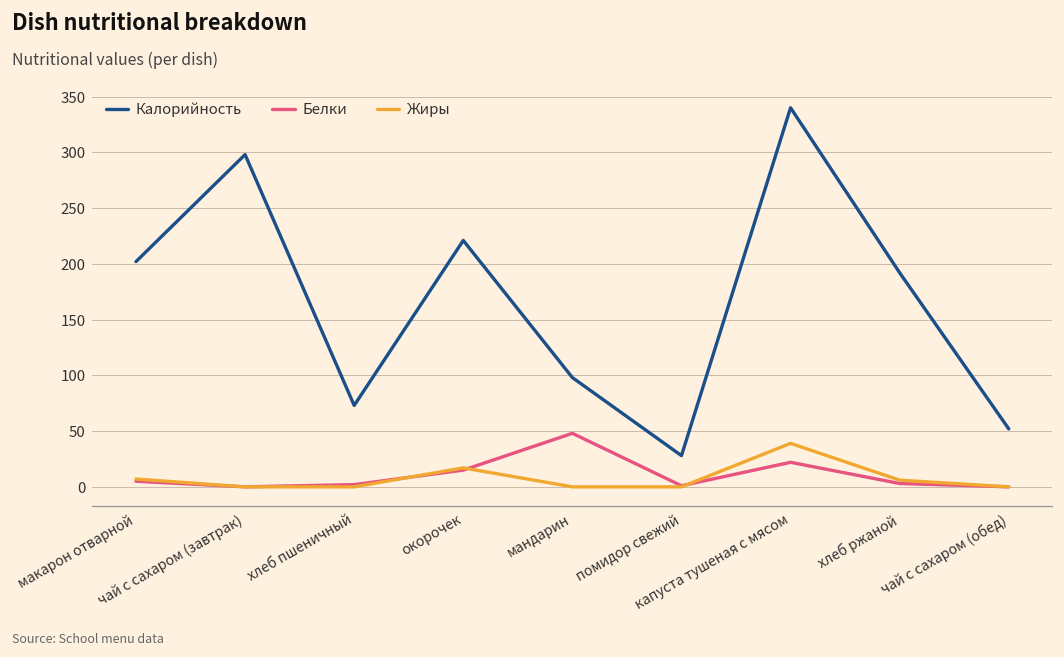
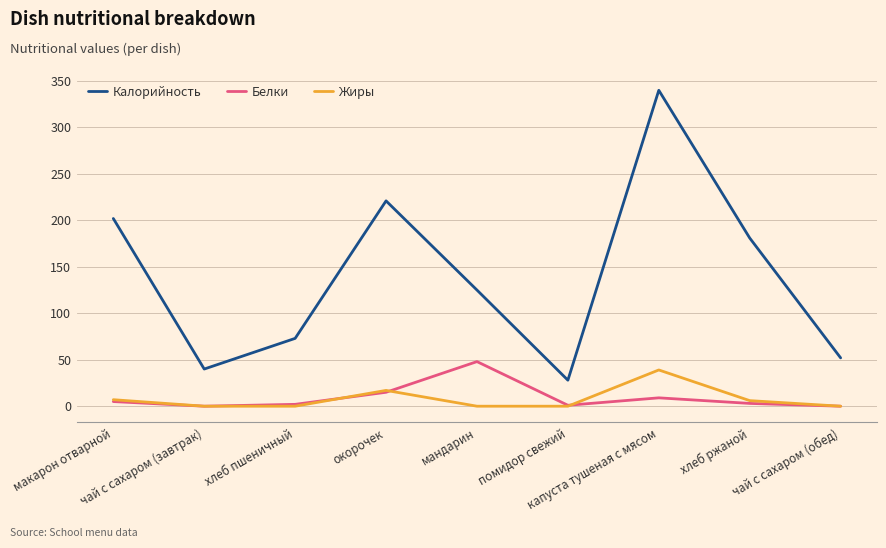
Калорийность, чай с сахаром (завтрак): 300 -> 40
Калорийность, мандарин: 100 -> 130
Белки, капуста тушеная с мясом: 20 -> 10
Калорийность, хлеб ржаной: 190 -> 180
